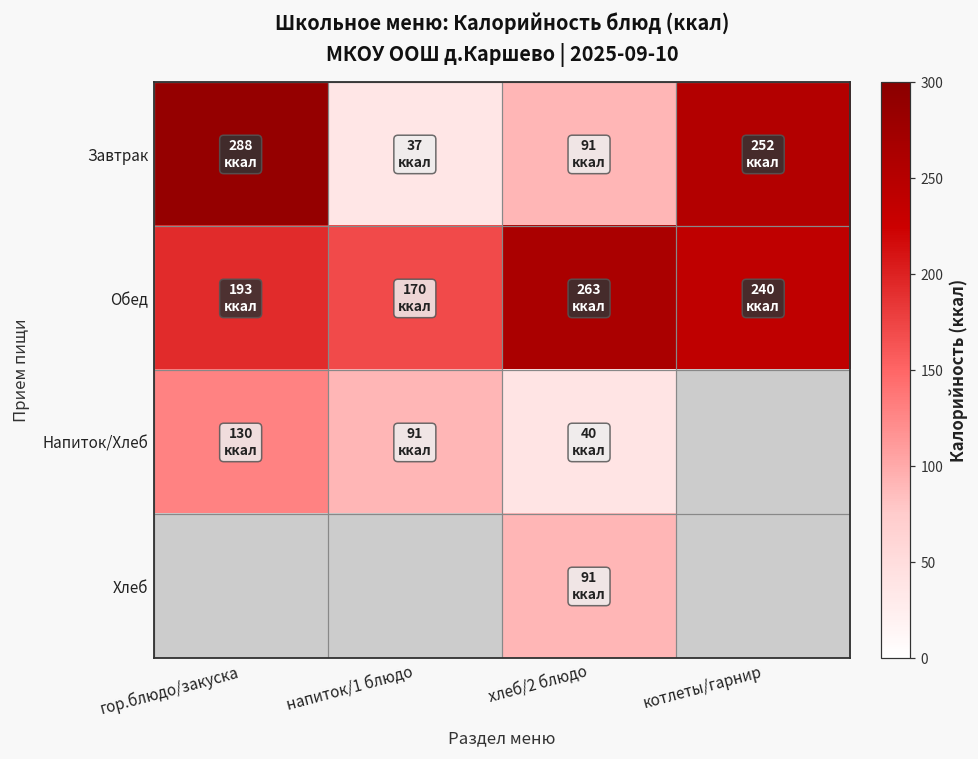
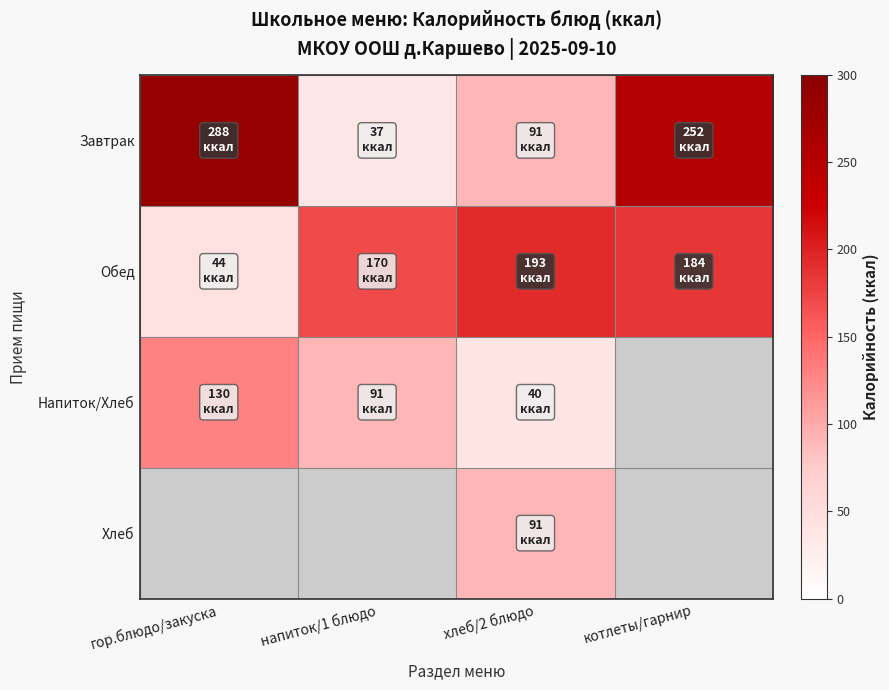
Обед, гор.блюдо/закуска: 193 -> 44
Обед, хлеб/2 блюдо: 263 -> 193
Обед, котлеты/гарнир: 240 -> 184
